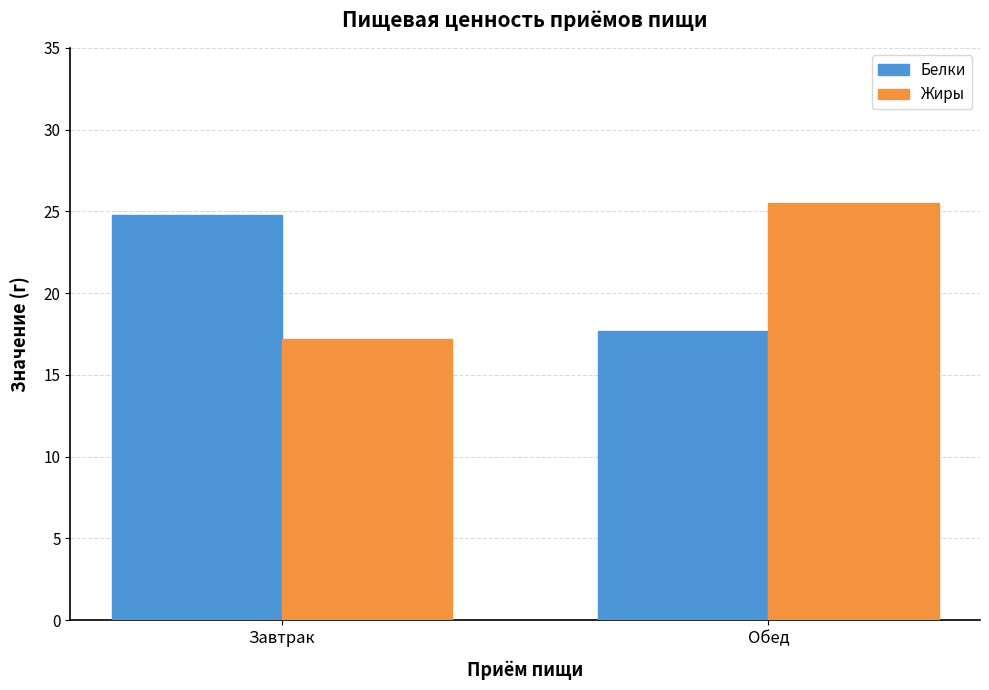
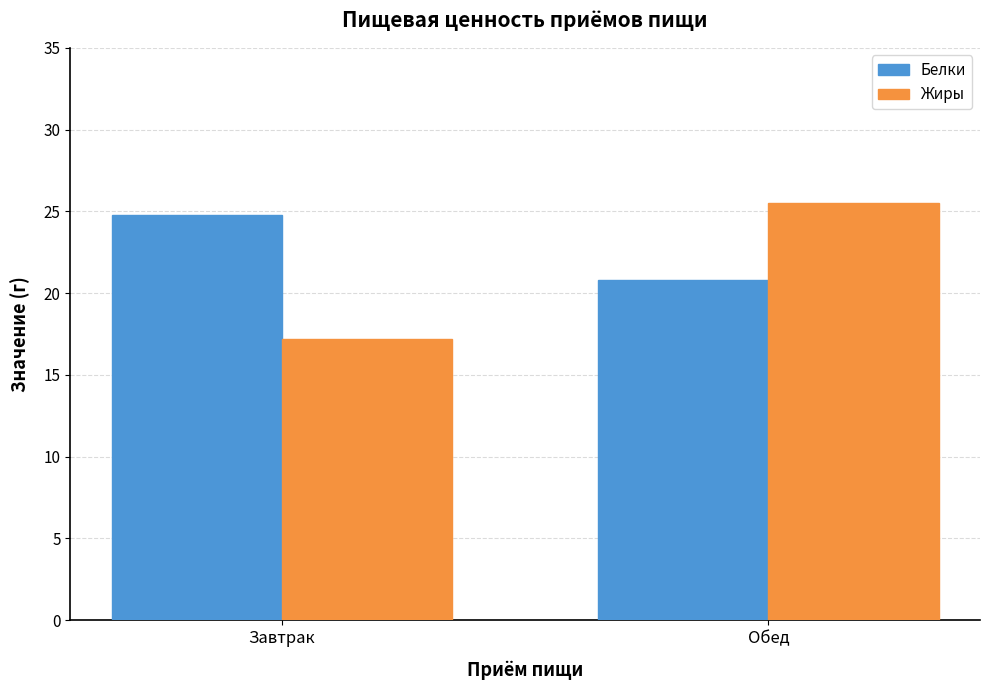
Белки, Обед: 17.7 -> 20.8
